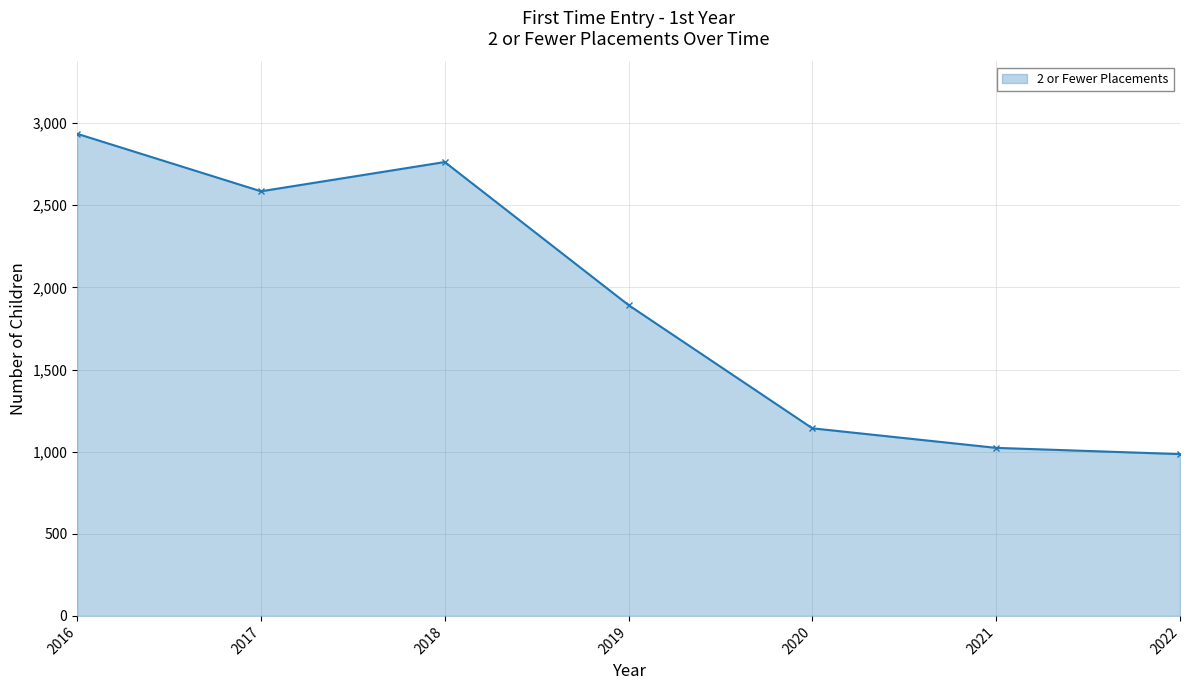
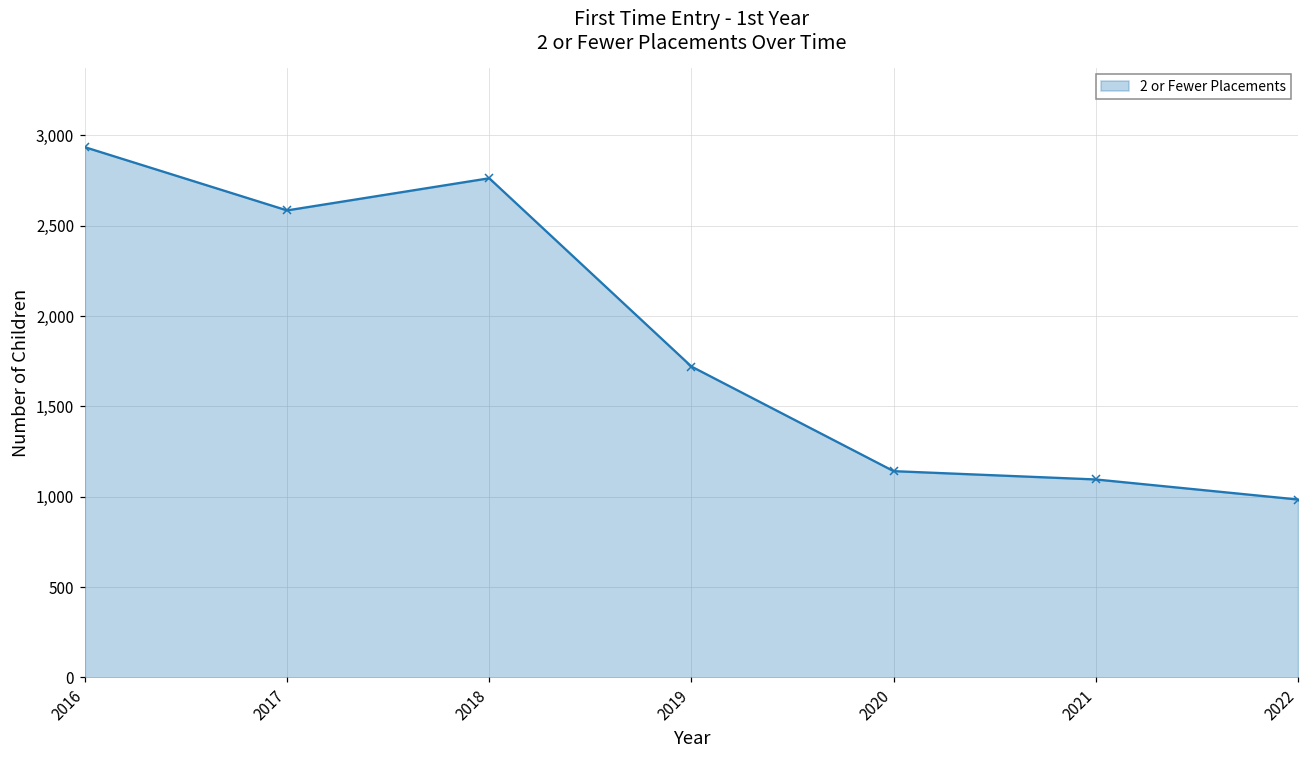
2019: 1,890 -> 1,720
2021: 1,020 -> 1,100
